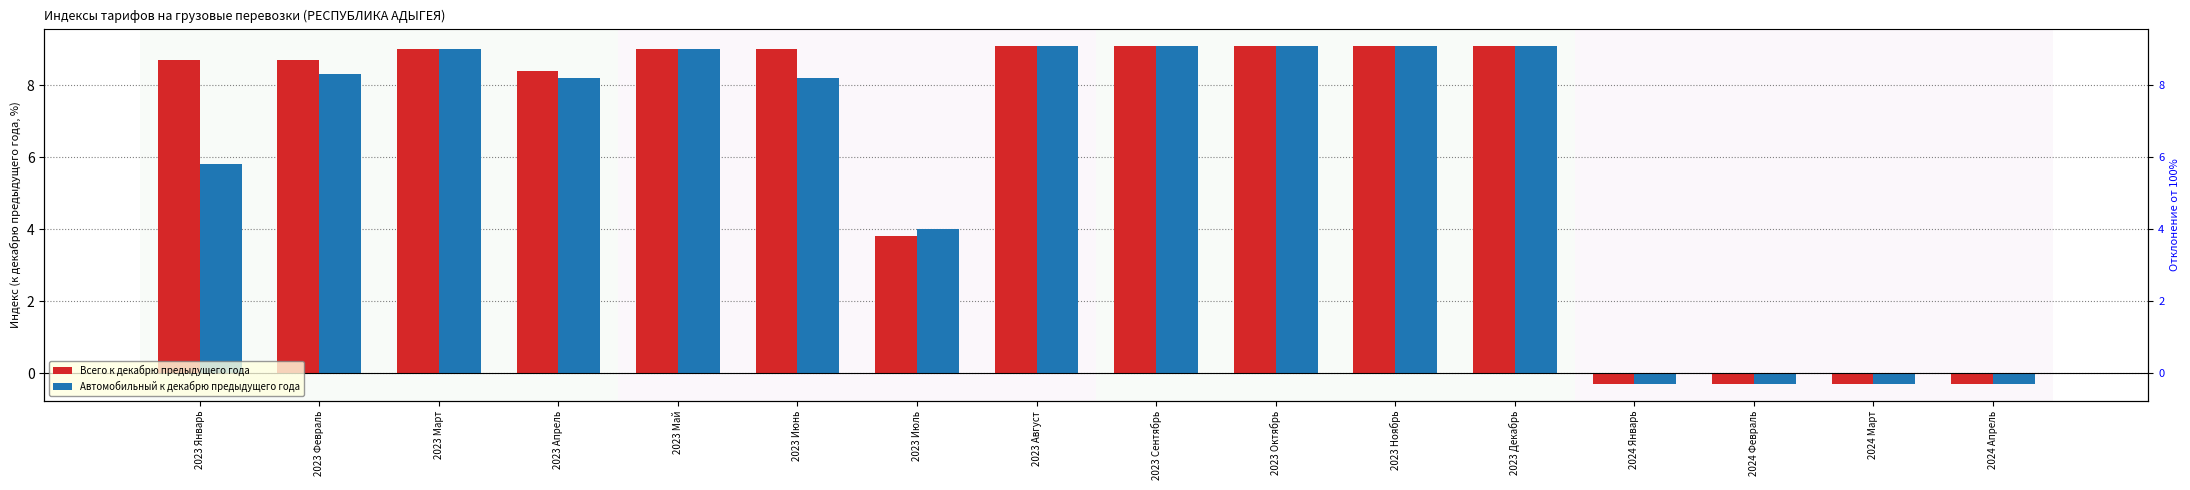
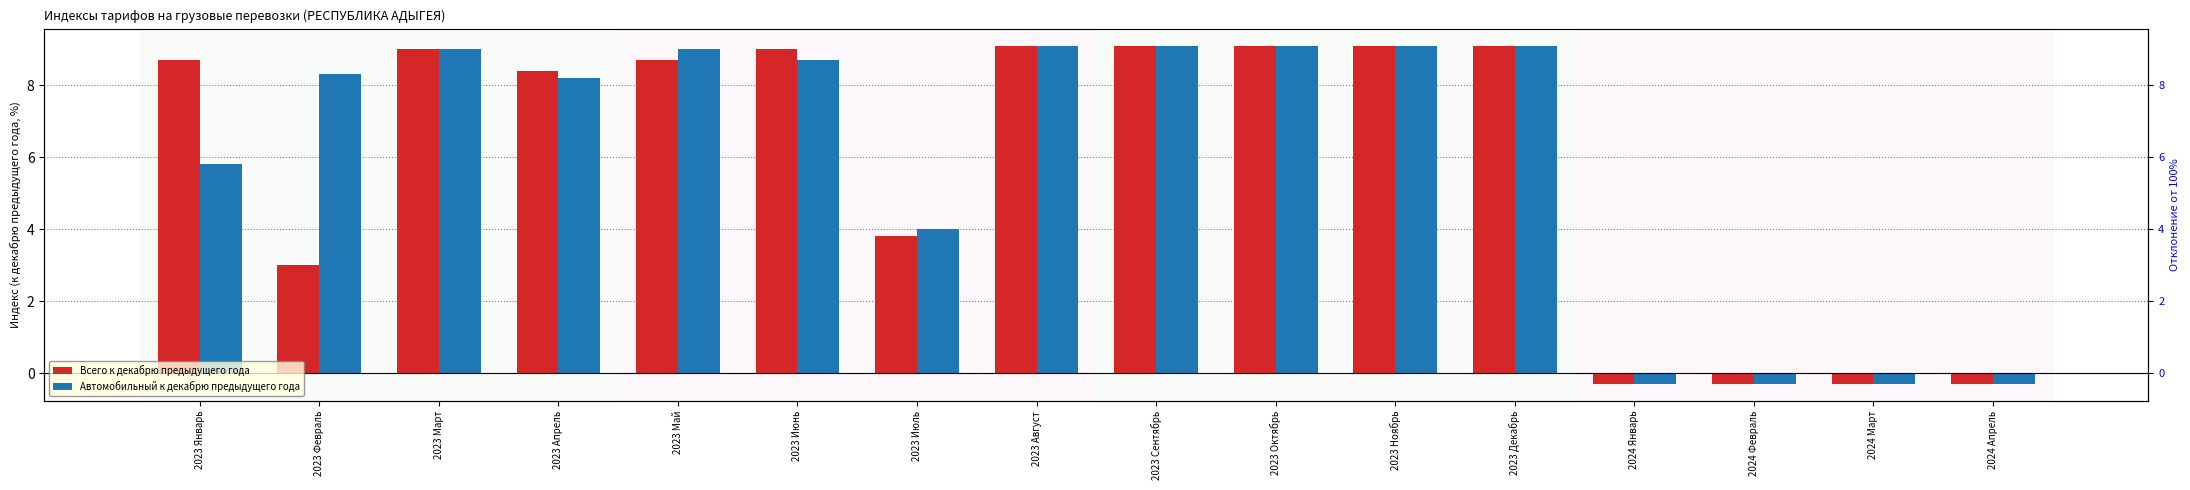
Всего к декабрю предыдущего года, 2023 Февраль: 8.7 -> 3.0
Всего к декабрю предыдущего года, 2023 Май: 9.0 -> 8.7
Автомобильный к декабрю предыдущего года, 2023 Июнь: 8.2 -> 8.7
